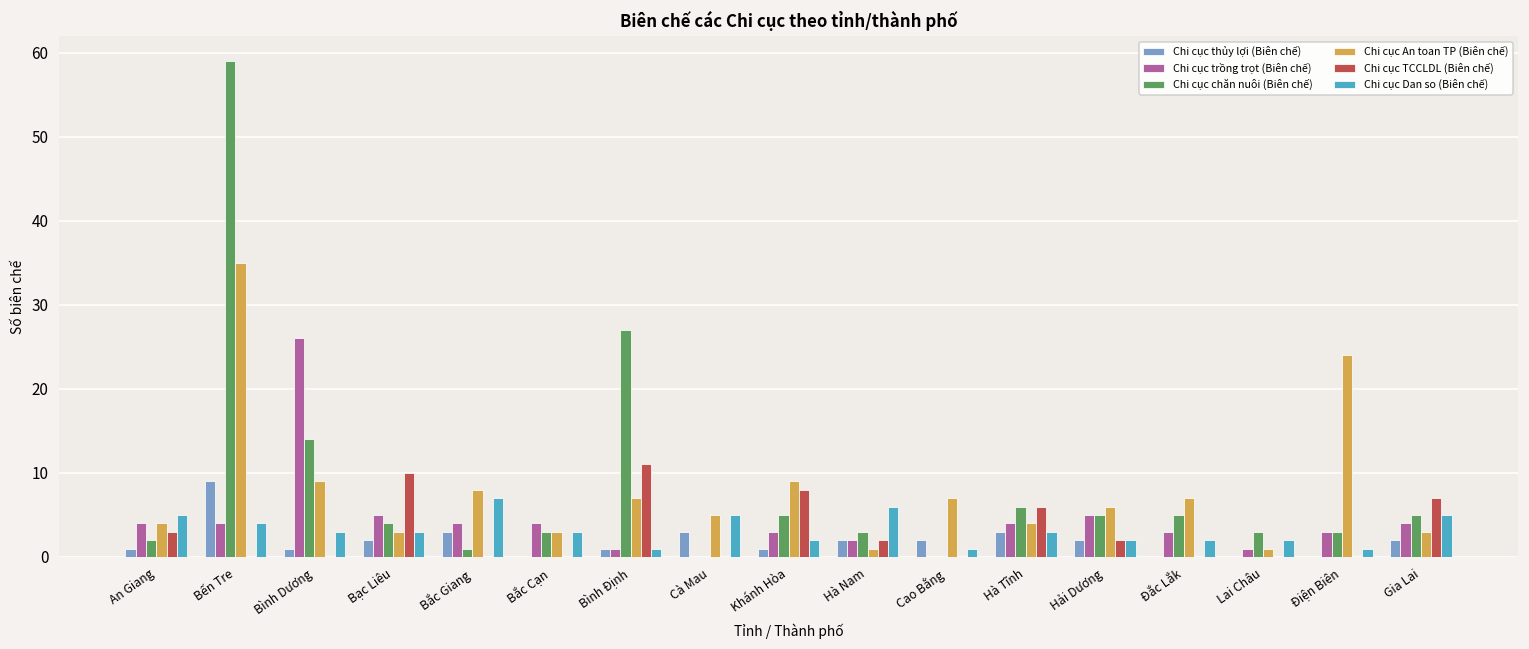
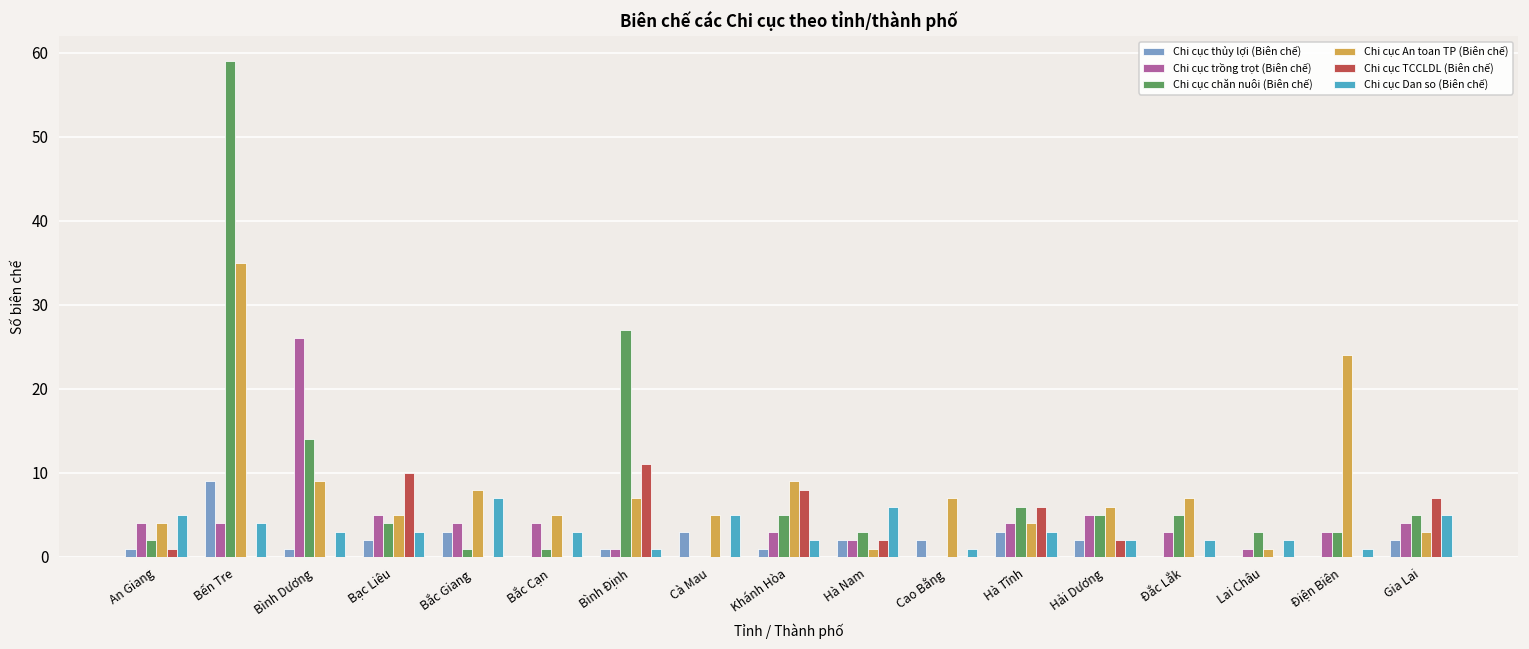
Chi cục TCCLDL (Biên chế), An Giang: 3 -> 1
Chi cục An toan TP (Biên chế), Bạc Liêu: 3 -> 5
Chi cục chăn nuôi (Biên chế), Bắc Cạn: 3 -> 1
Chi cục An toan TP (Biên chế), Bắc Cạn: 3 -> 5
